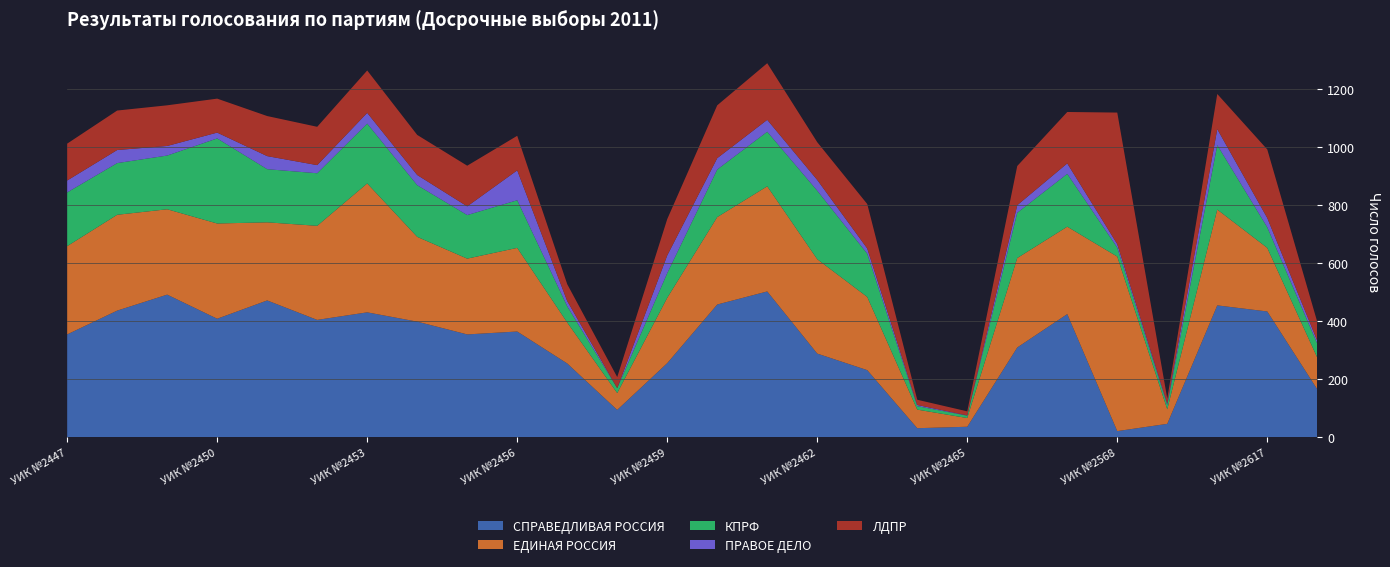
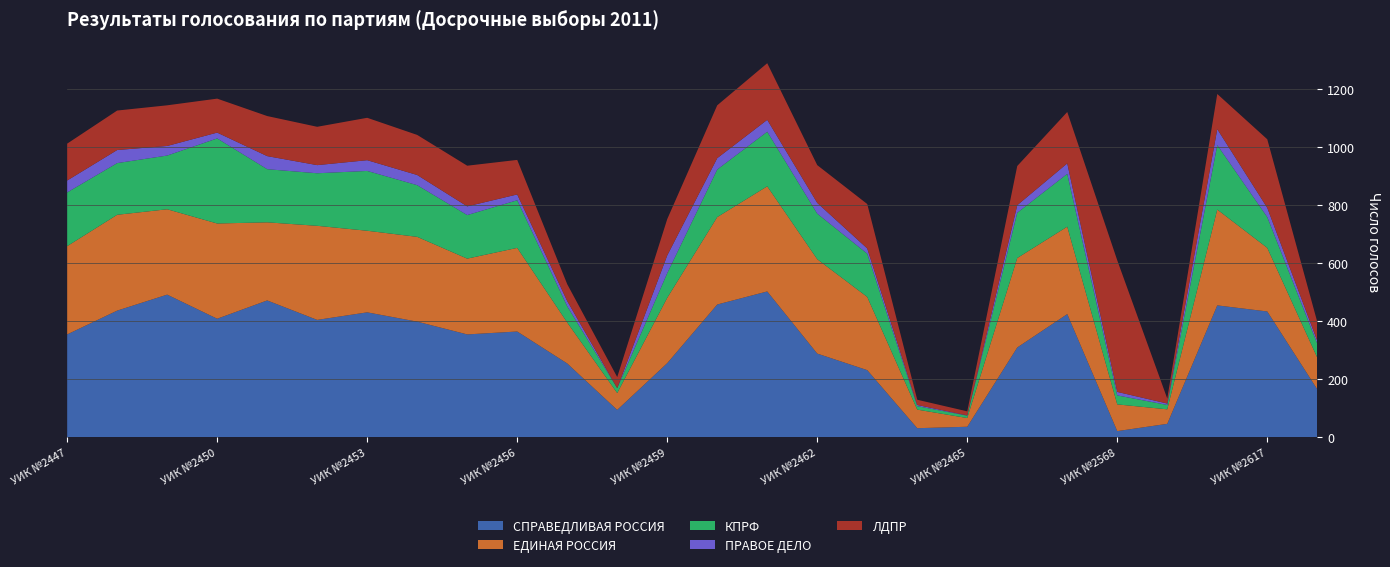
ЕДИНАЯ РОССИЯ, УИК №2453: 440 -> 280
ПРАВОЕ ДЕЛО, УИК №2456: 100 -> 20
КПРФ, УИК №2462: 240 -> 160
ЕДИНАЯ РОССИЯ, УИК №2568: 600 -> 90
КПРФ, УИК №2617: 70 -> 110
